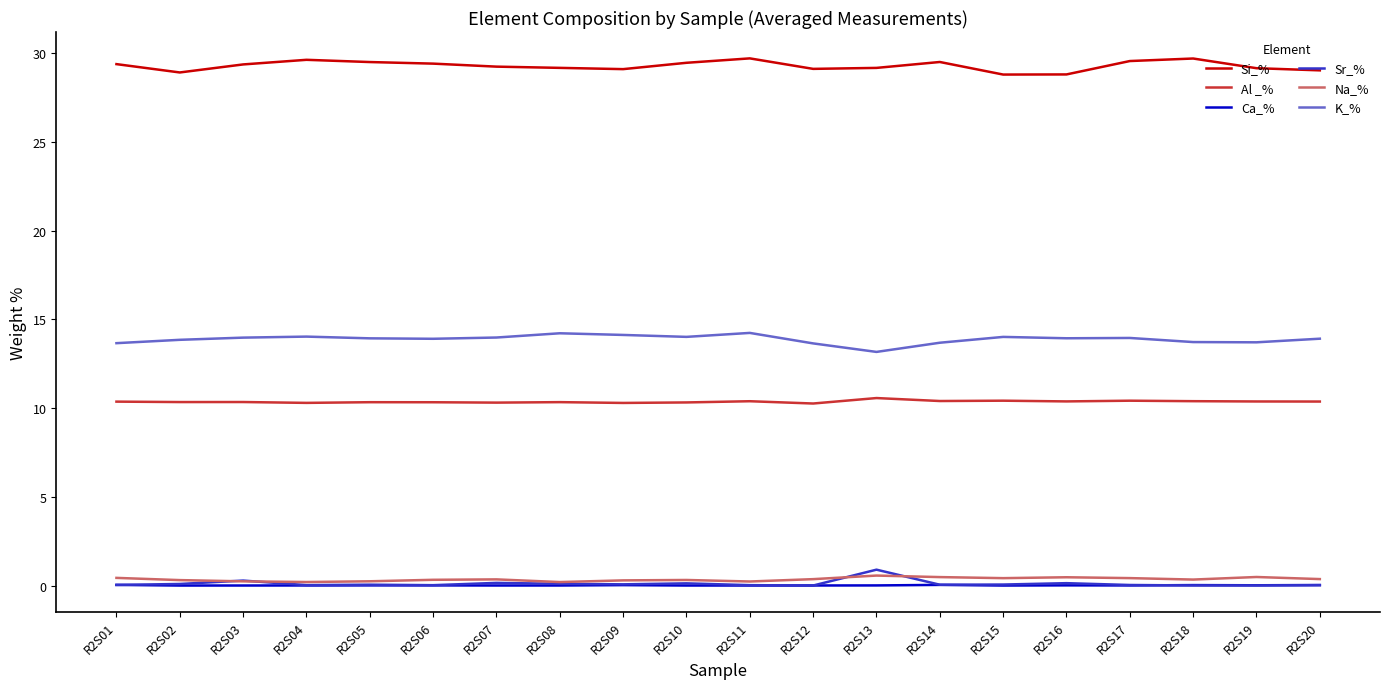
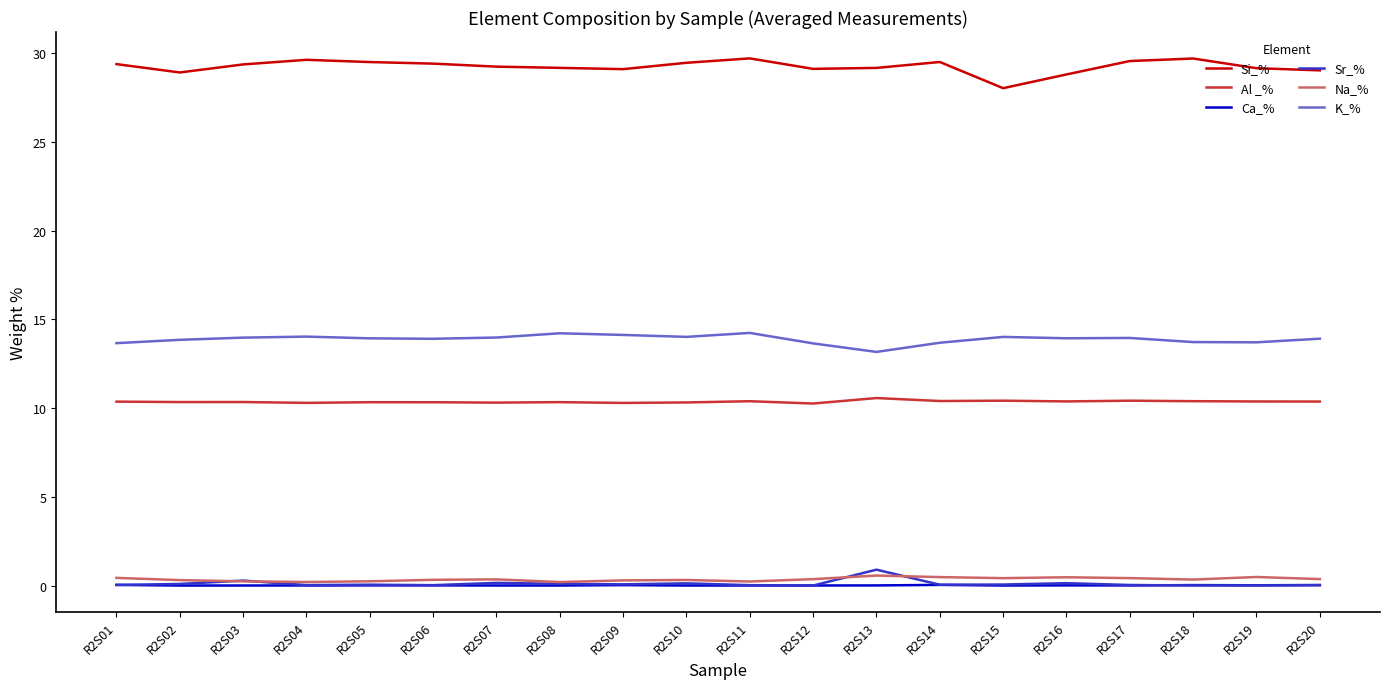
Si_%, R2S15: 28.8 -> 28.0
